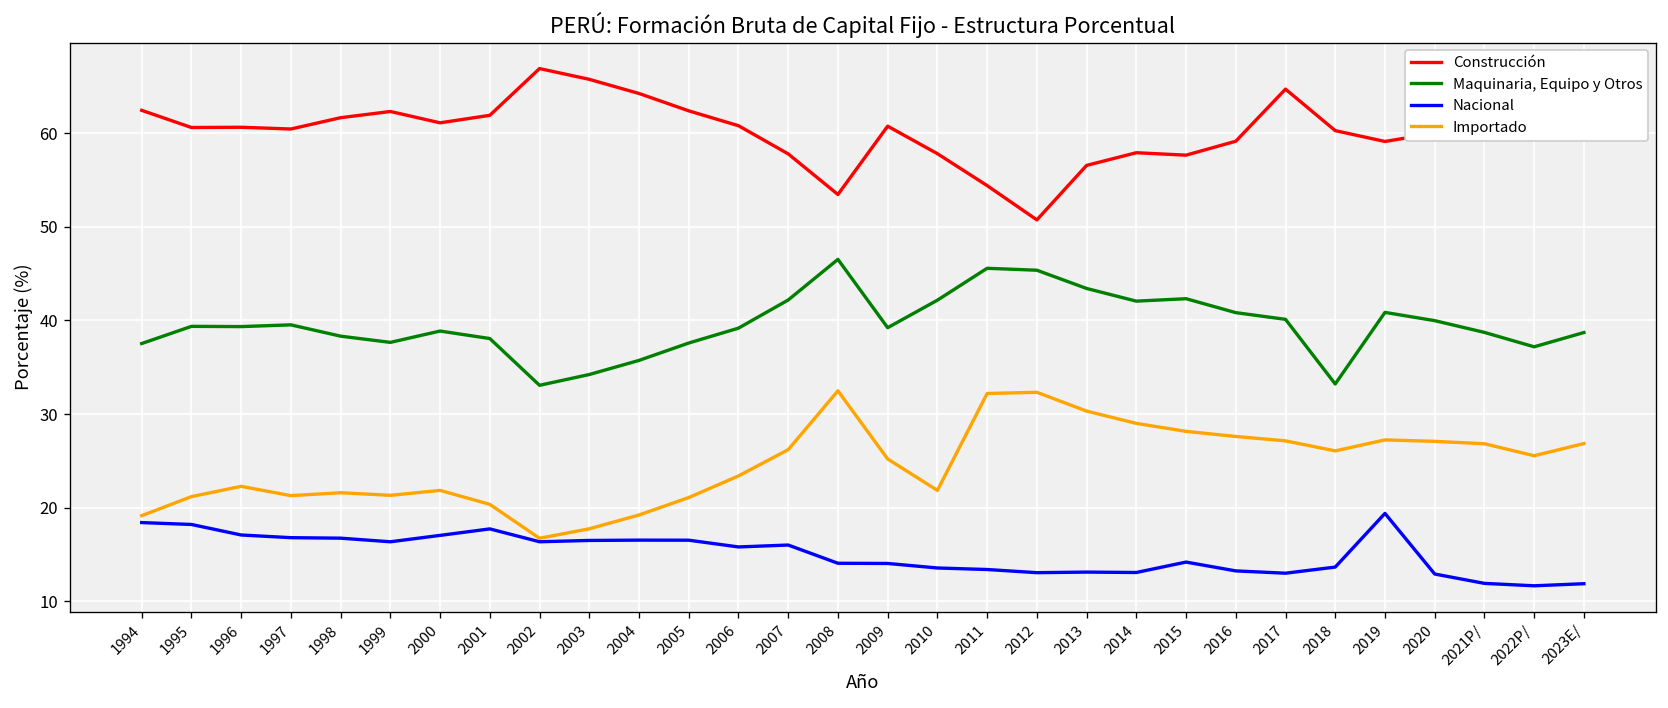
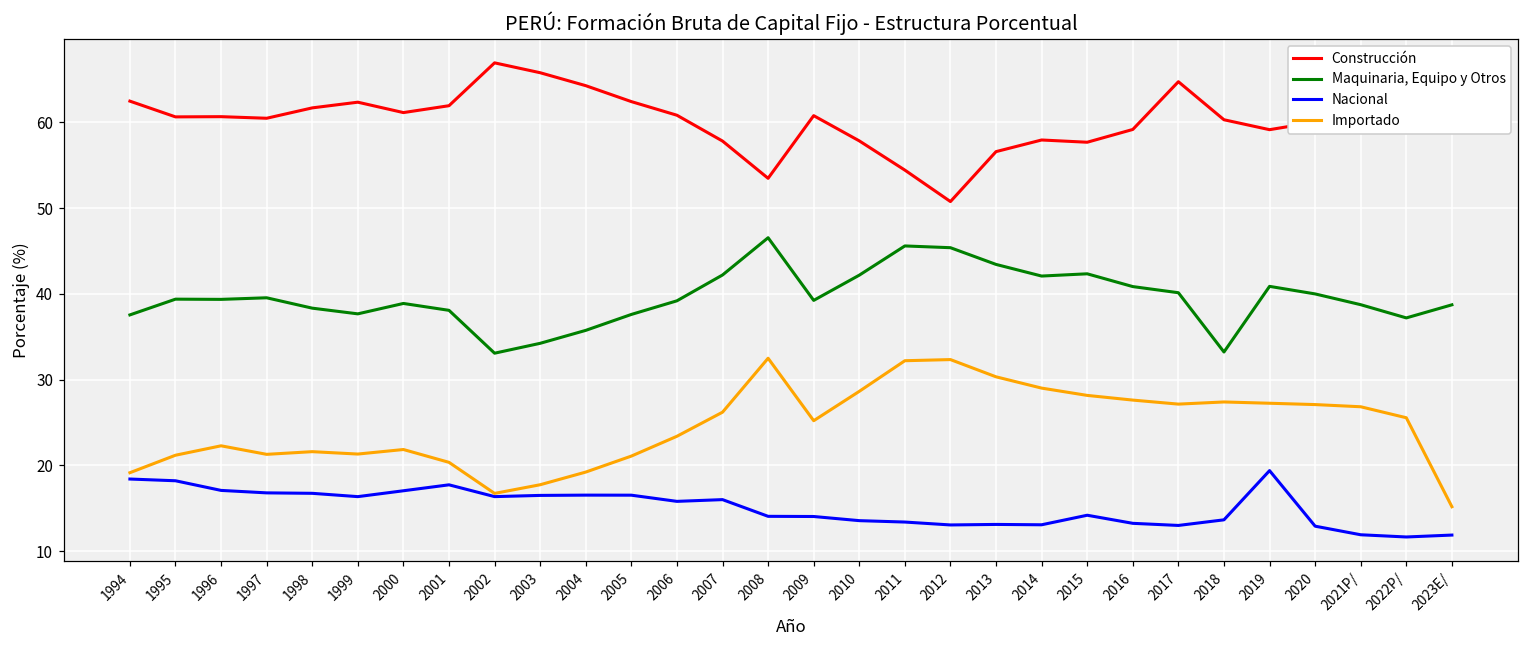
Importado, 2010: 22 -> 29
Importado, 2018: 26 -> 27
Importado, 2023E/: 27 -> 15
